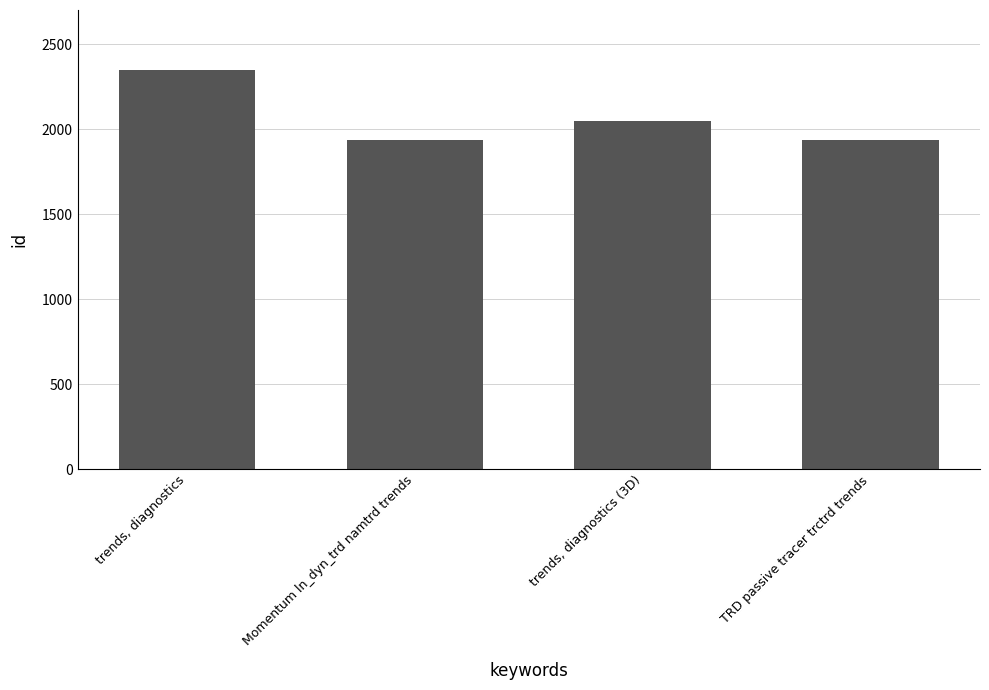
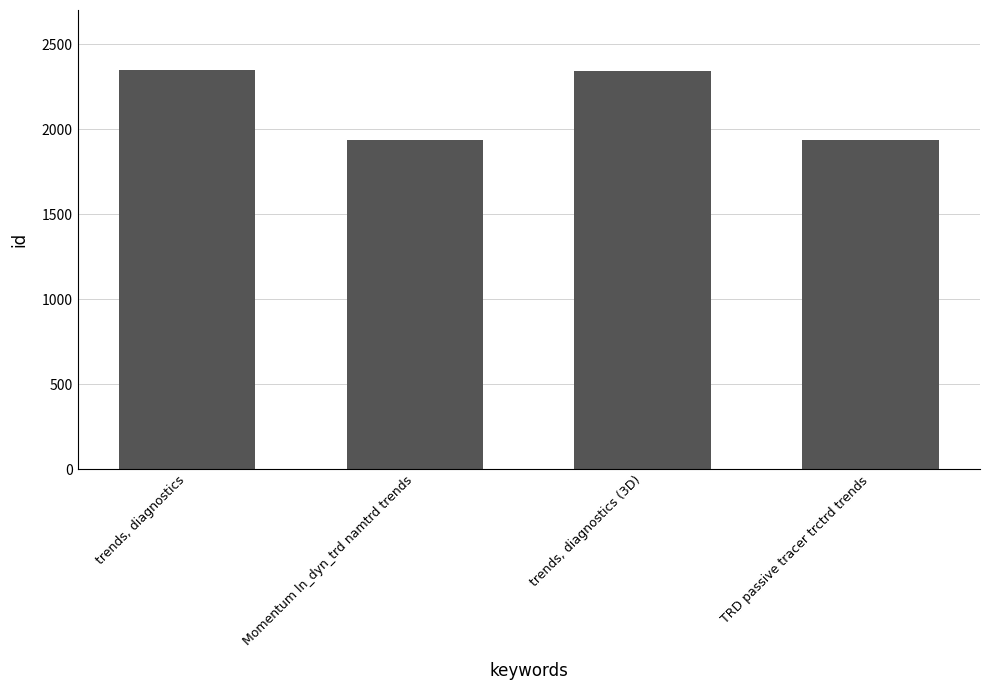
trends, diagnostics (3D): 2050 -> 2340
